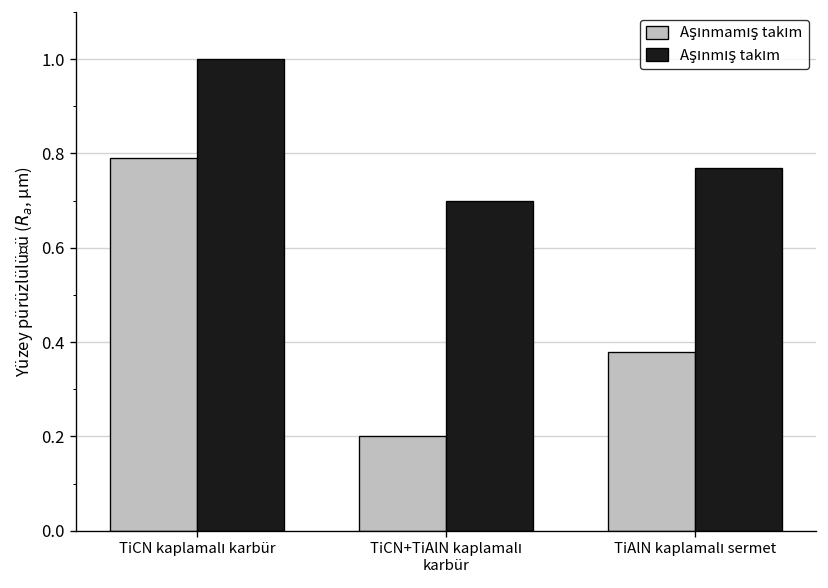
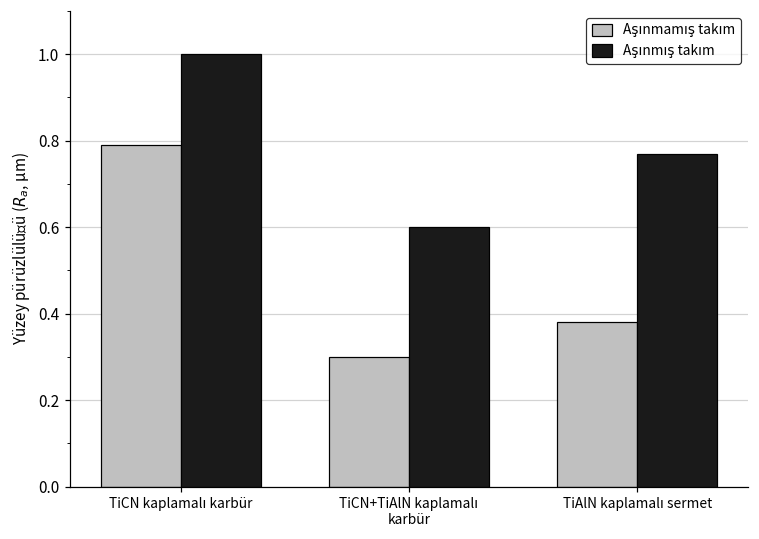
Aşınmamış takım, TiCN+TiAlN kaplamalı karbür: 0.2 -> 0.3
Aşınmış takım, TiCN+TiAlN kaplamalı karbür: 0.7 -> 0.6
